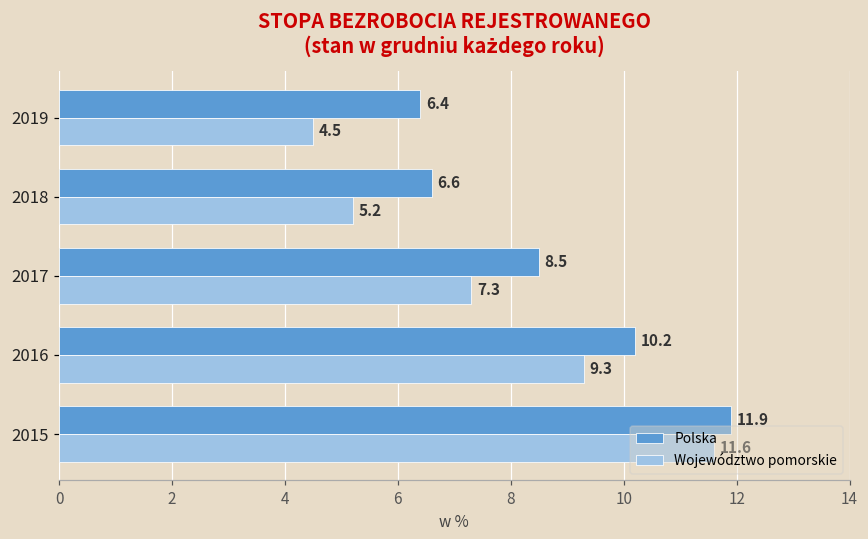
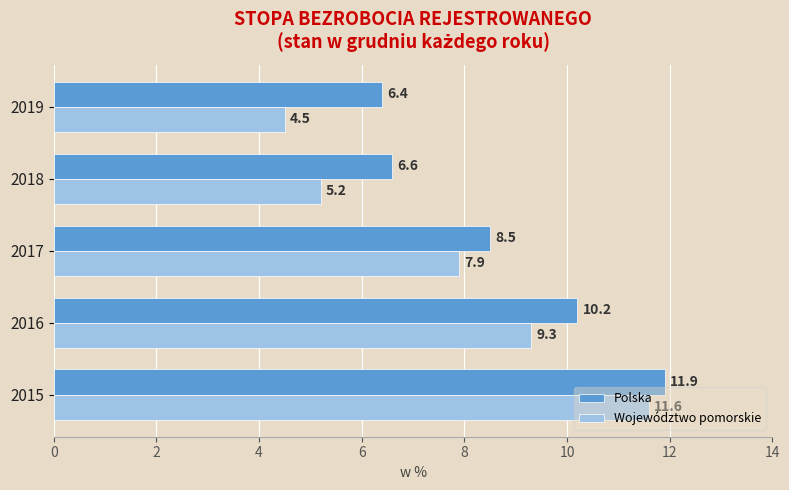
Województwo pomorskie, 2017: 7.3 -> 7.9
